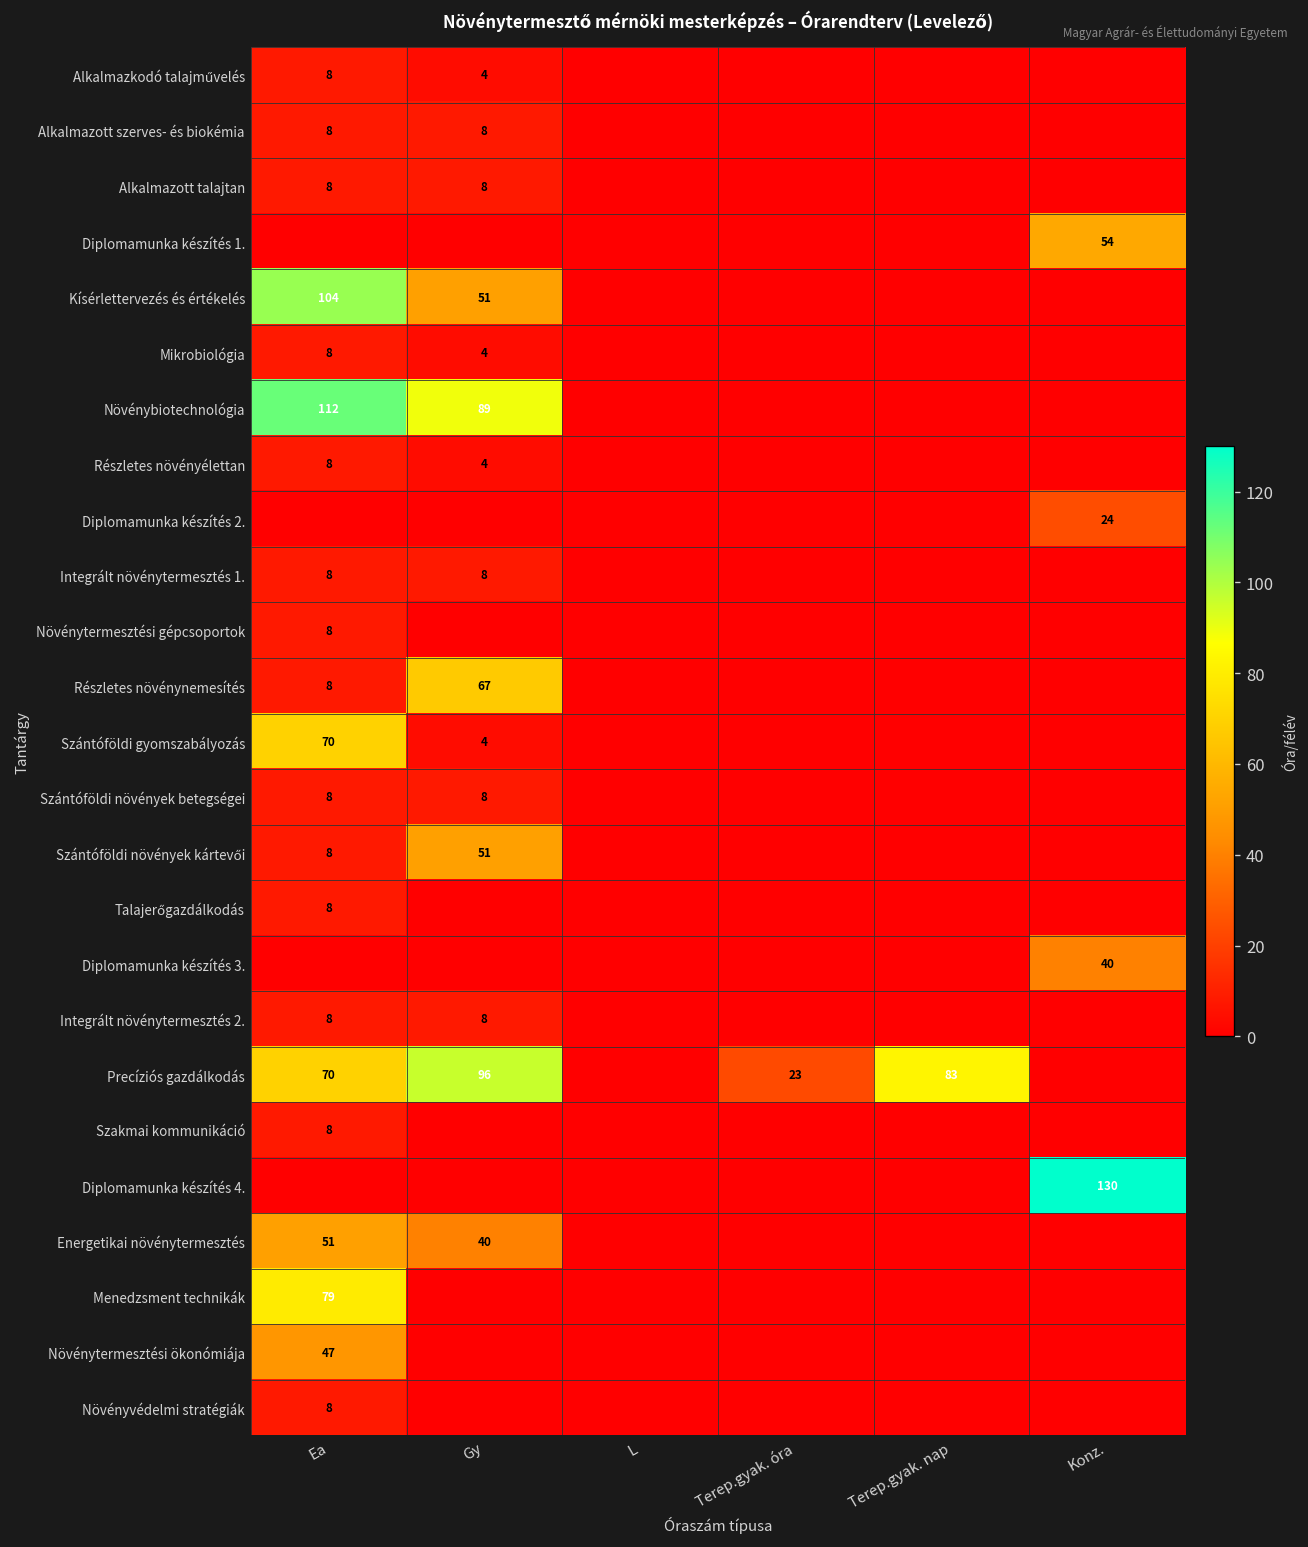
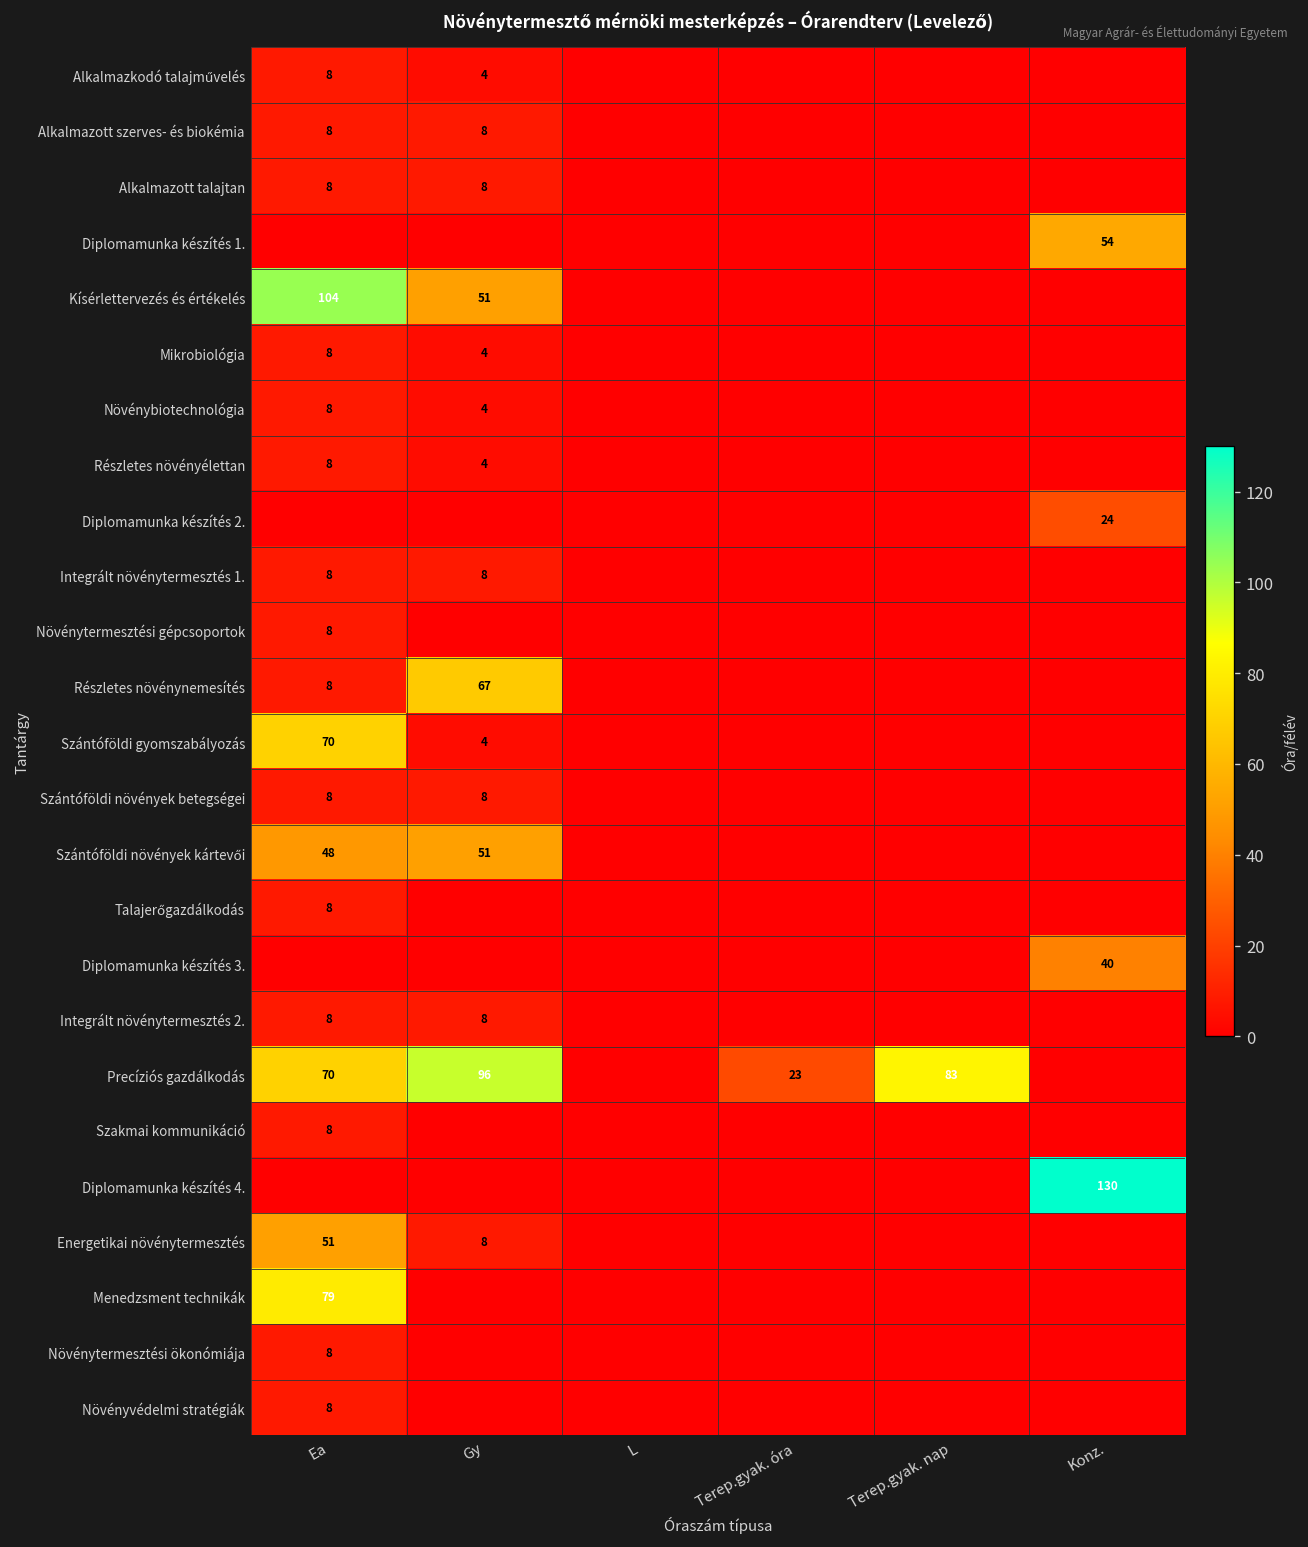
Növénybiotechnológia, Ea: 112 -> 8
Növénybiotechnológia, Gy: 89 -> 4
Szántóföldi növények kártevői, Ea: 8 -> 48
Energetikai növénytermesztés, Gy: 40 -> 8
Növénytermesztési ökonómiája, Ea: 47 -> 8
